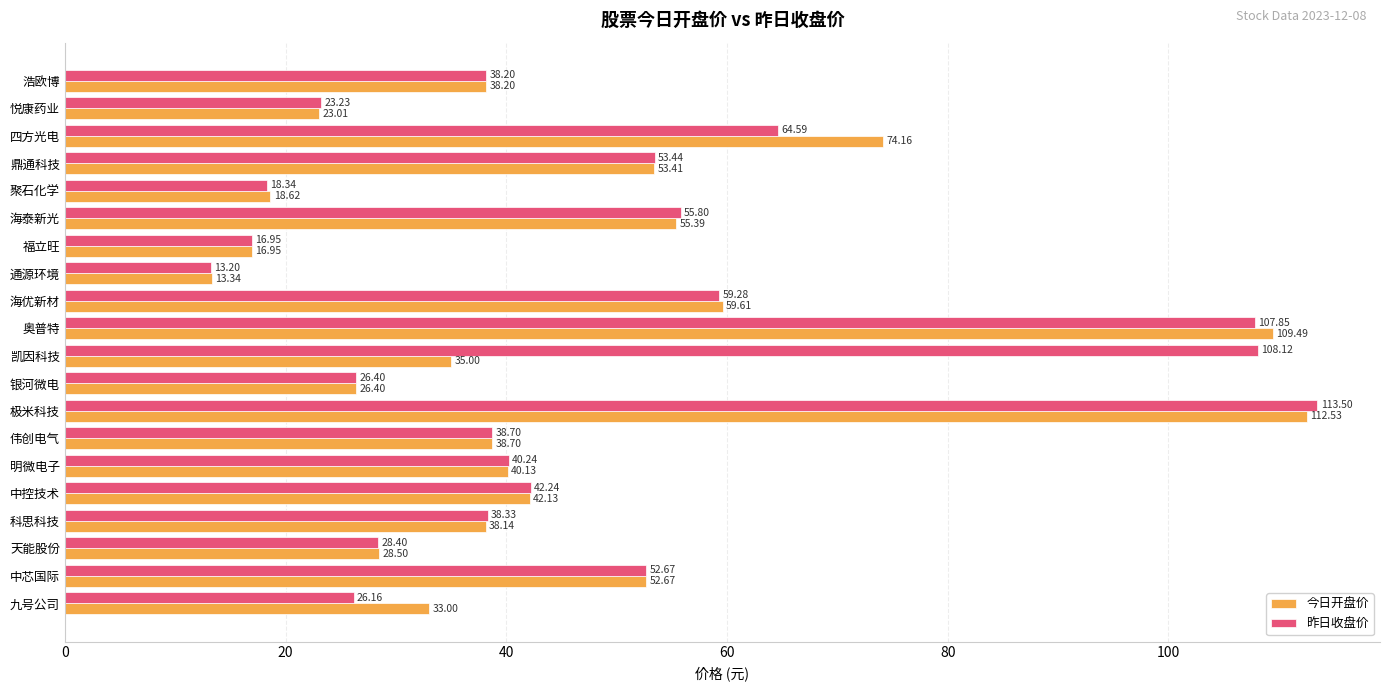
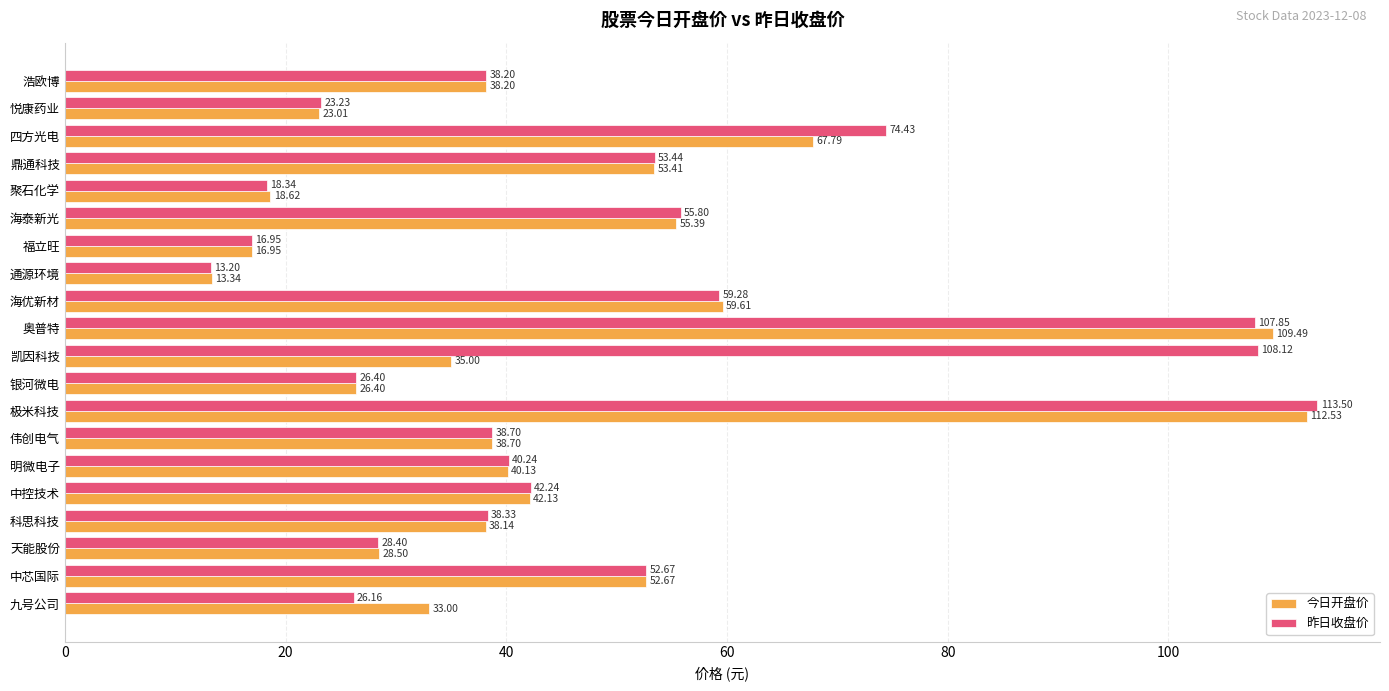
昨日收盘价, 四方光电: 64.59 -> 74.43
今日开盘价, 四方光电: 74.16 -> 67.79
